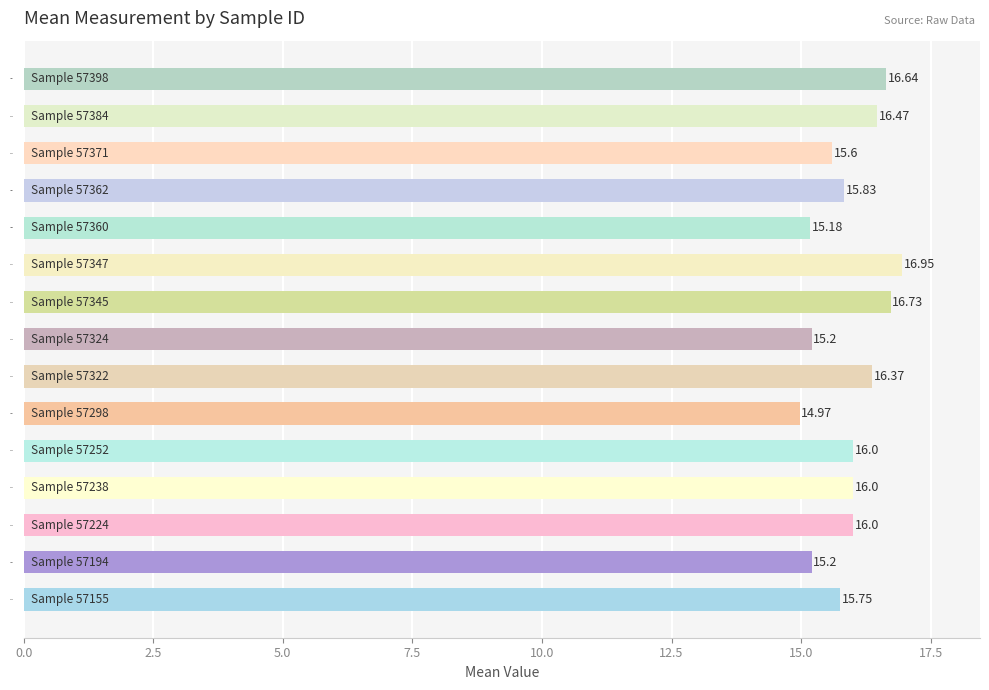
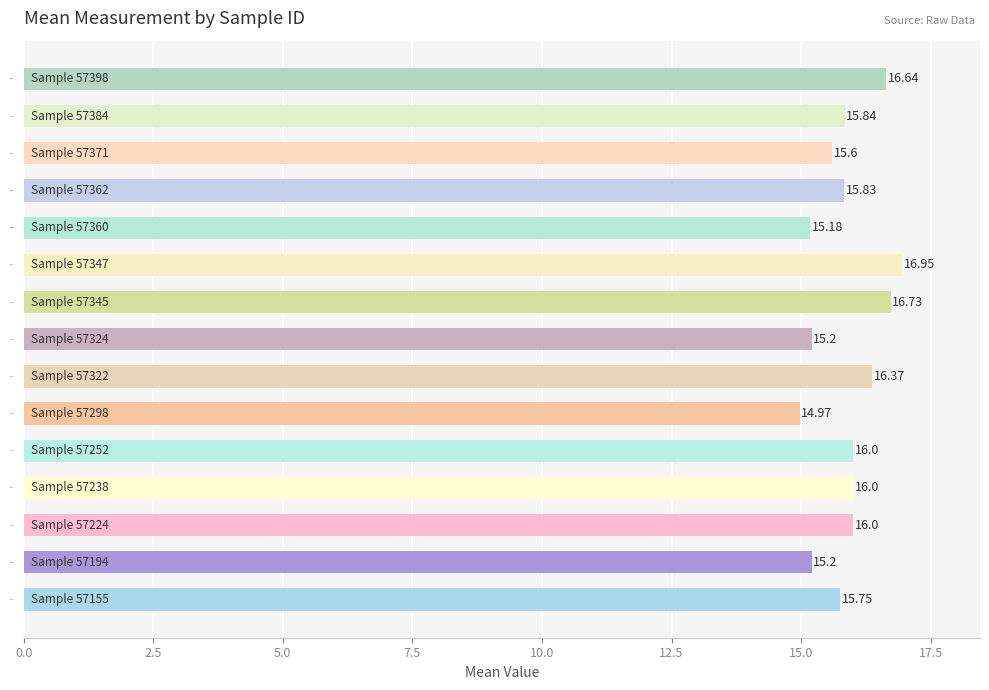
57384: 16.47 -> 15.84
